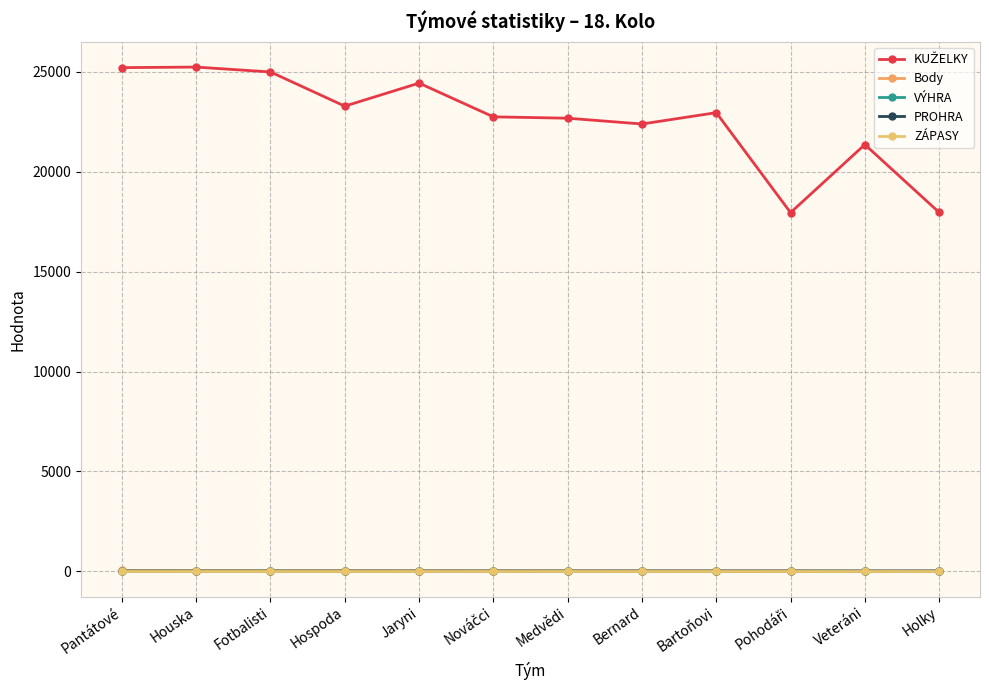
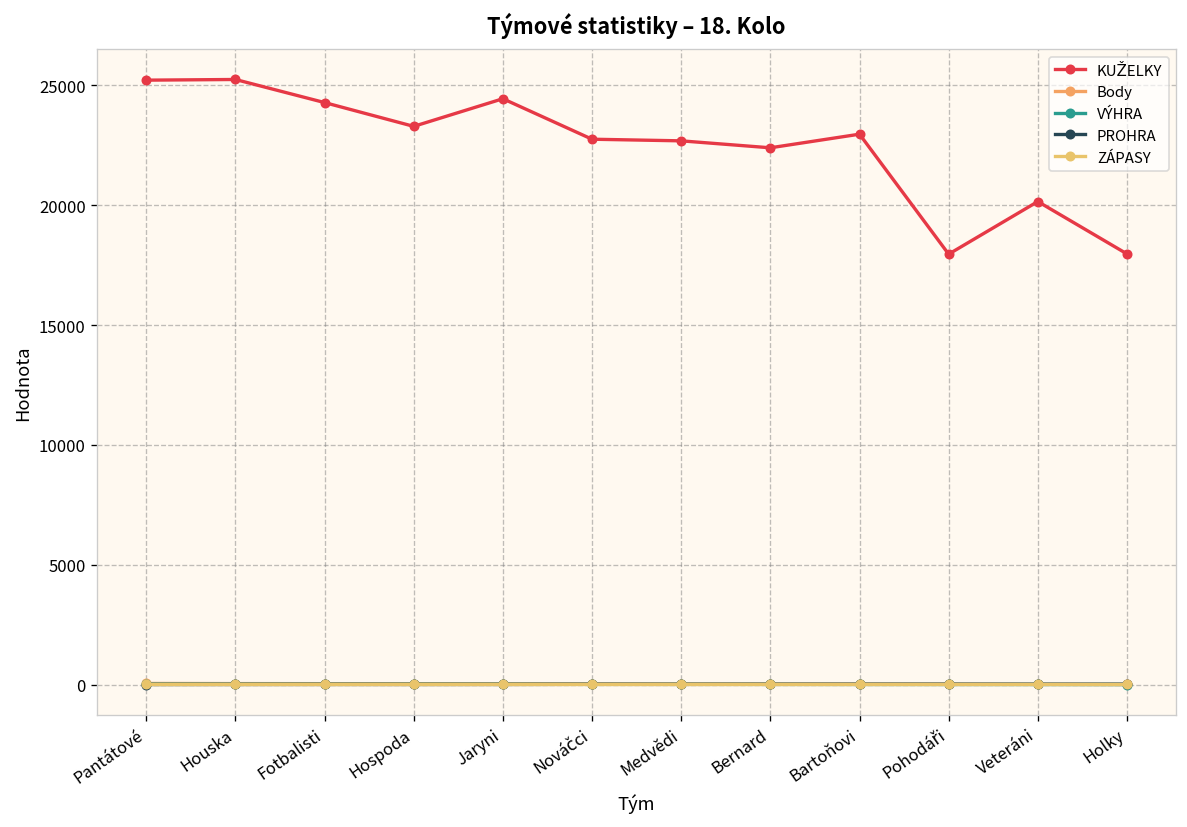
KUŽELKY, Fotbalisti: 25000 -> 24300
KUŽELKY, Veteráni: 21400 -> 20200
